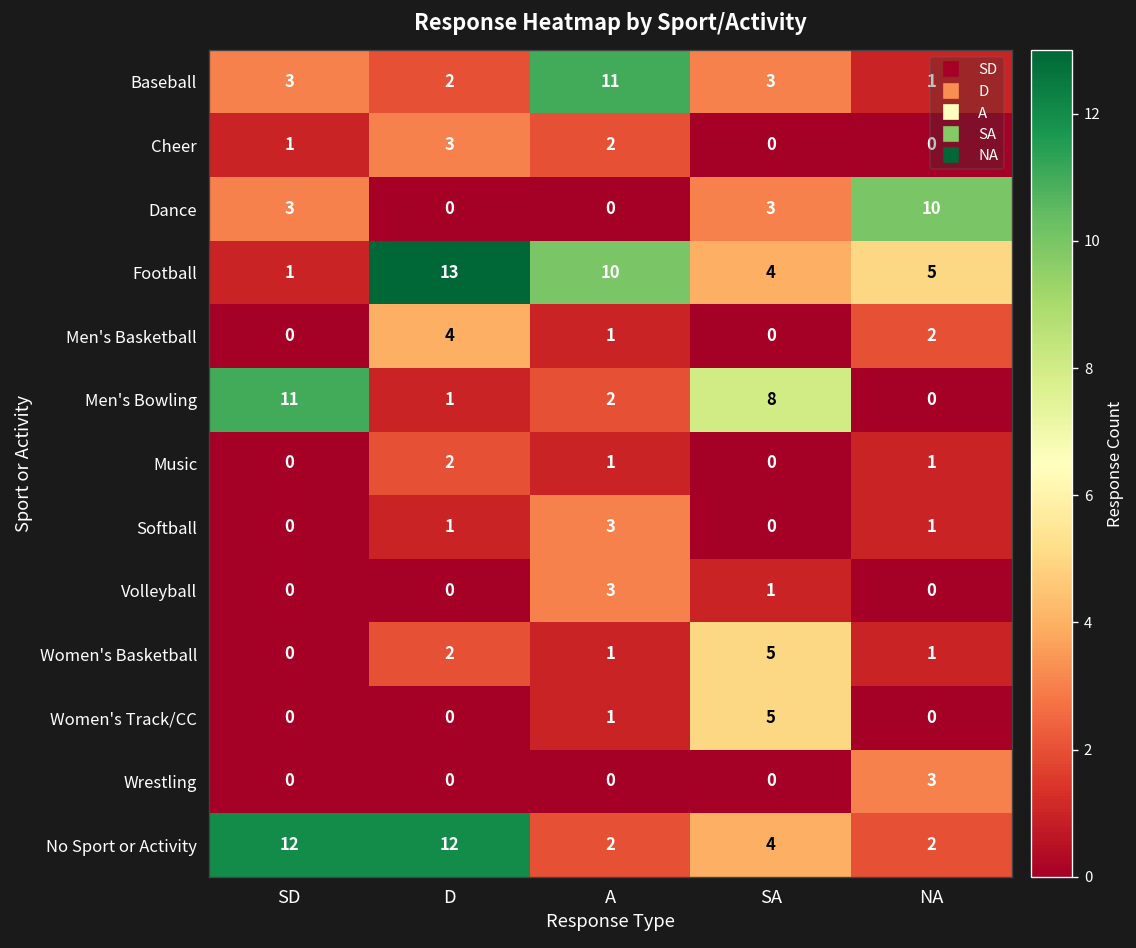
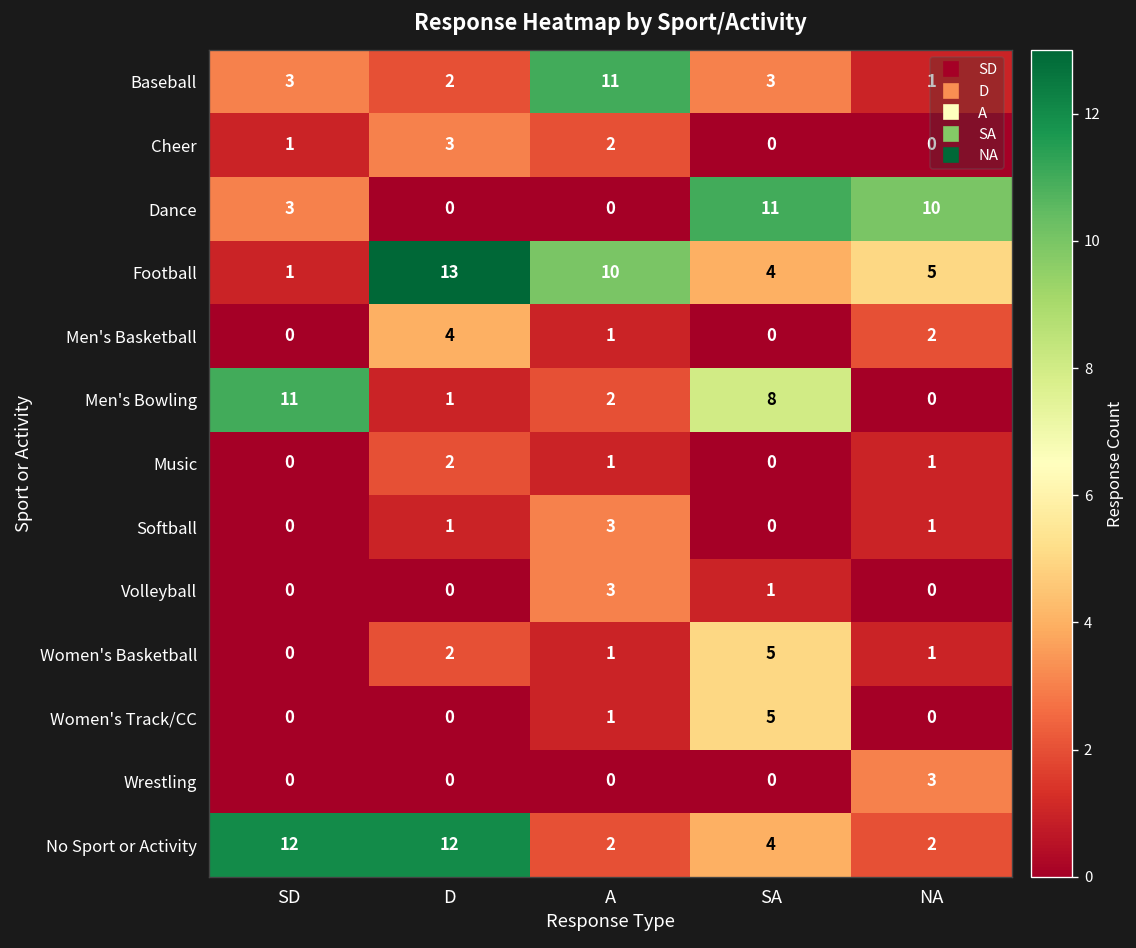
Dance, SA: 3 -> 11
